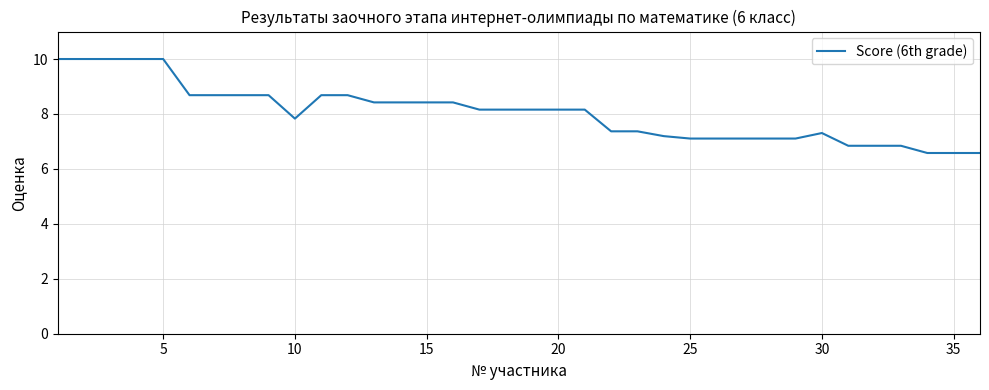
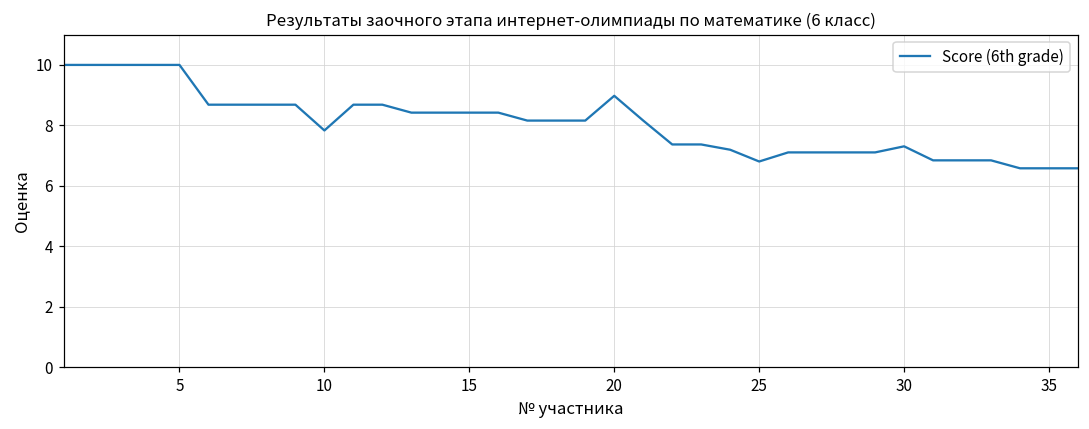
20: 8.2 -> 9.0
25: 7.1 -> 6.8
